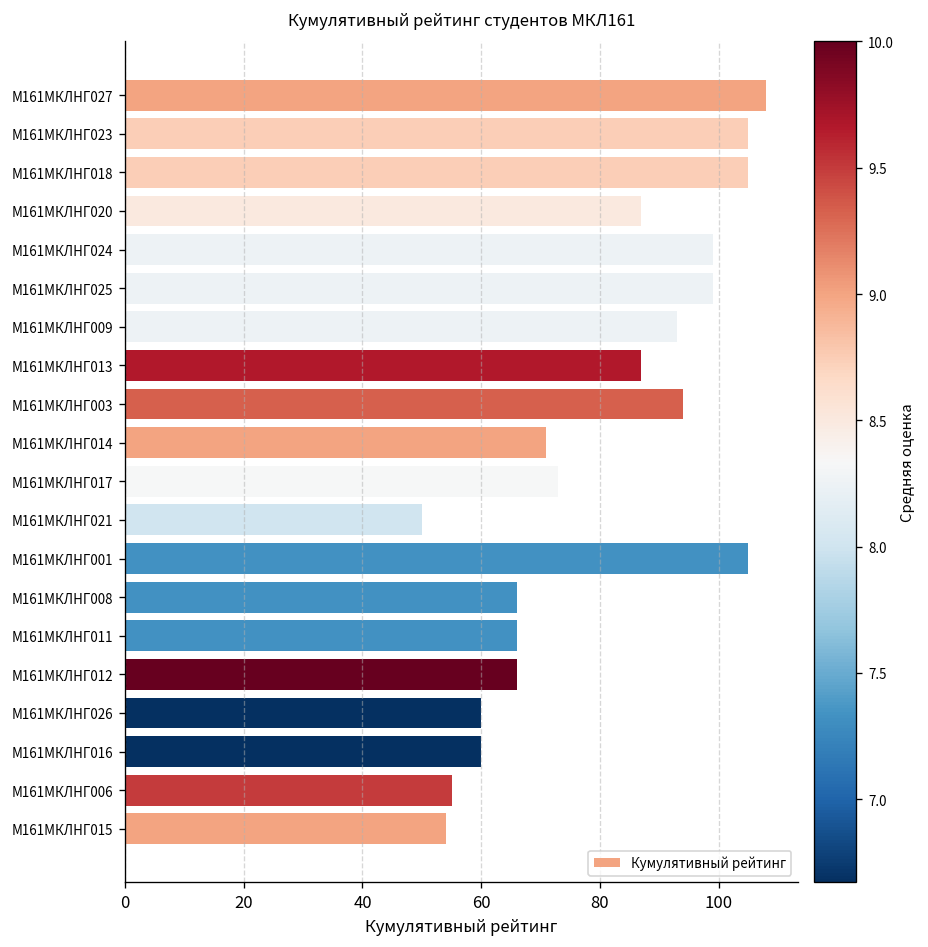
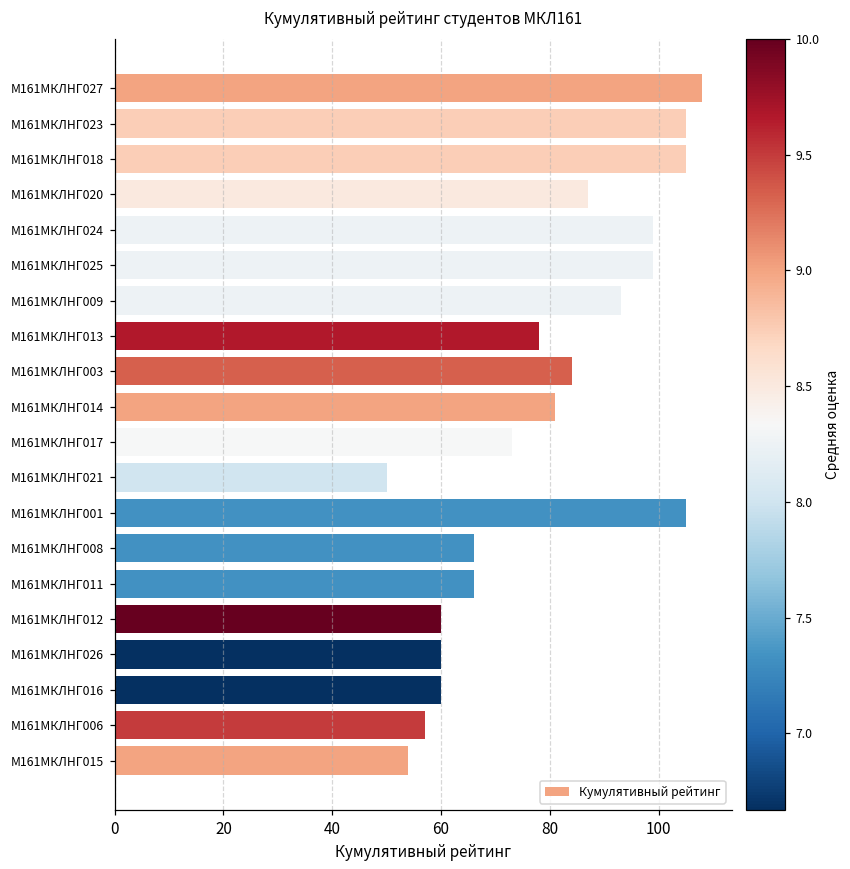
М161МКЛНГ013: 87 -> 78
М161МКЛНГ003: 94 -> 84
М161МКЛНГ014: 71 -> 81
М161МКЛНГ012: 66 -> 60
М161МКЛНГ006: 55 -> 57
